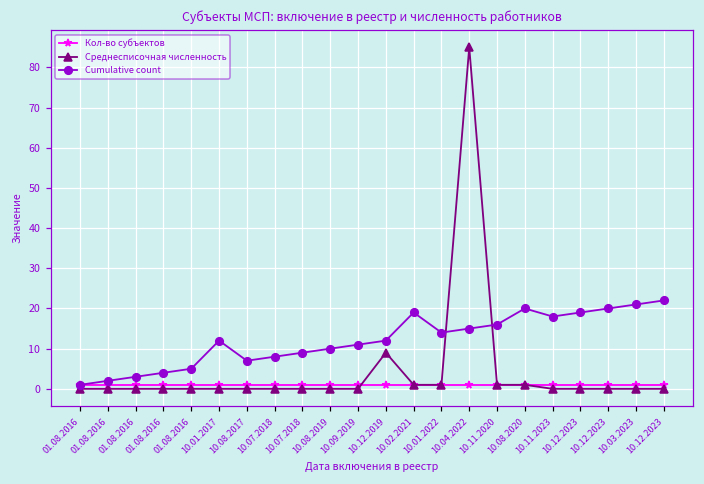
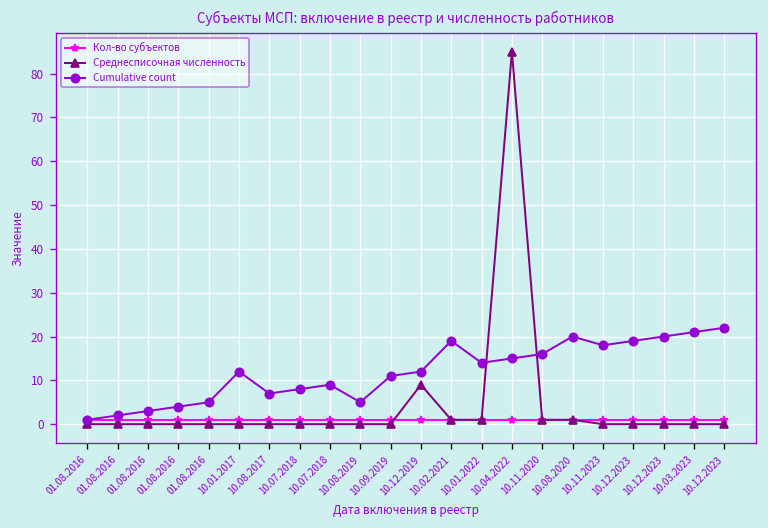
Cumulative count, 10.08.2019: 10 -> 5
